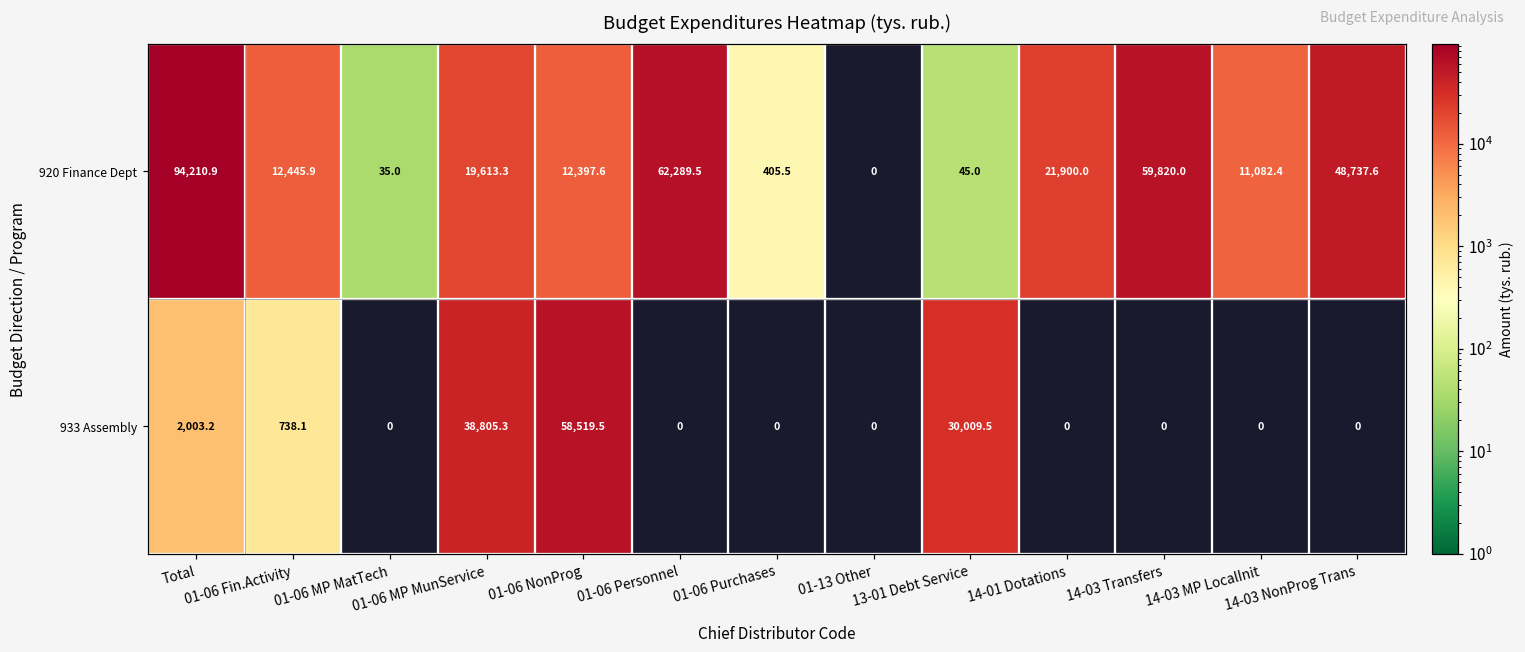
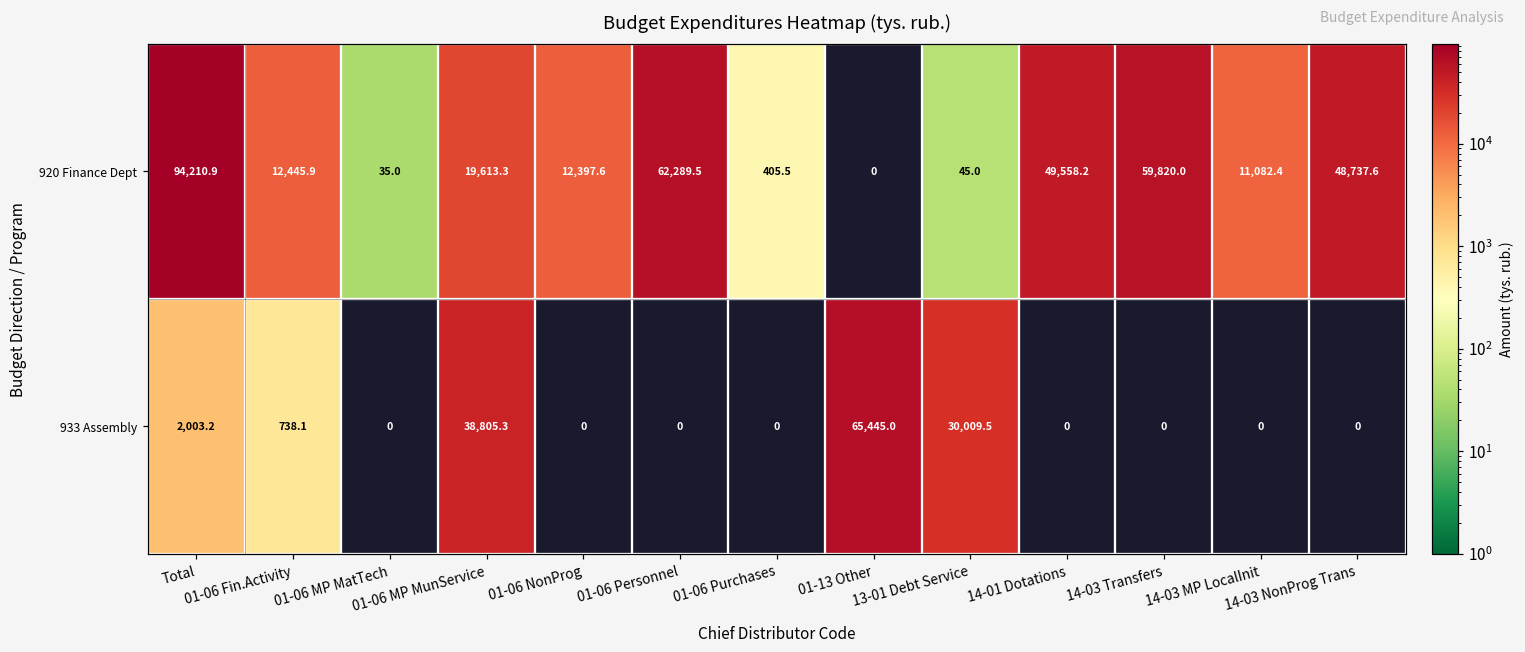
920 Finance Dept, 14-01 Dotations: 21,900.0 -> 49,558.2
933 Assembly, 01-06 NonProg: 58,519.5 -> 0
933 Assembly, 01-13 Other: 0 -> 65,445.0
